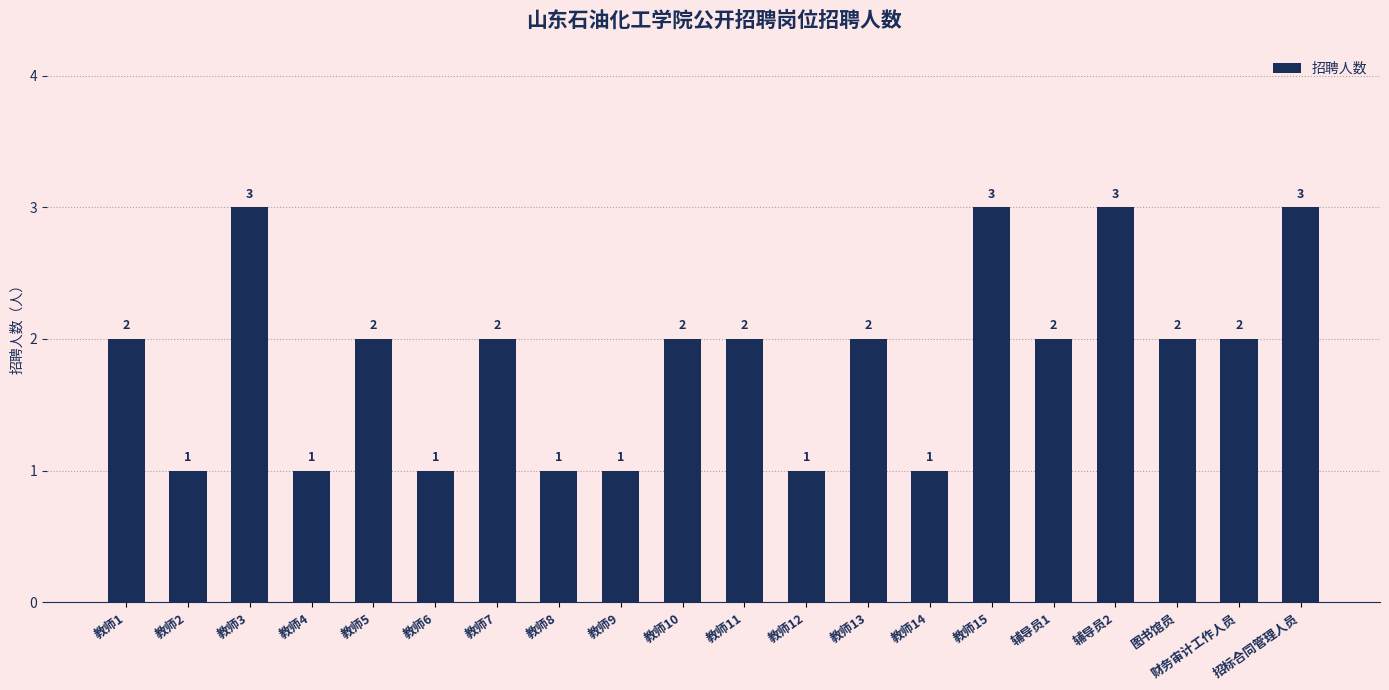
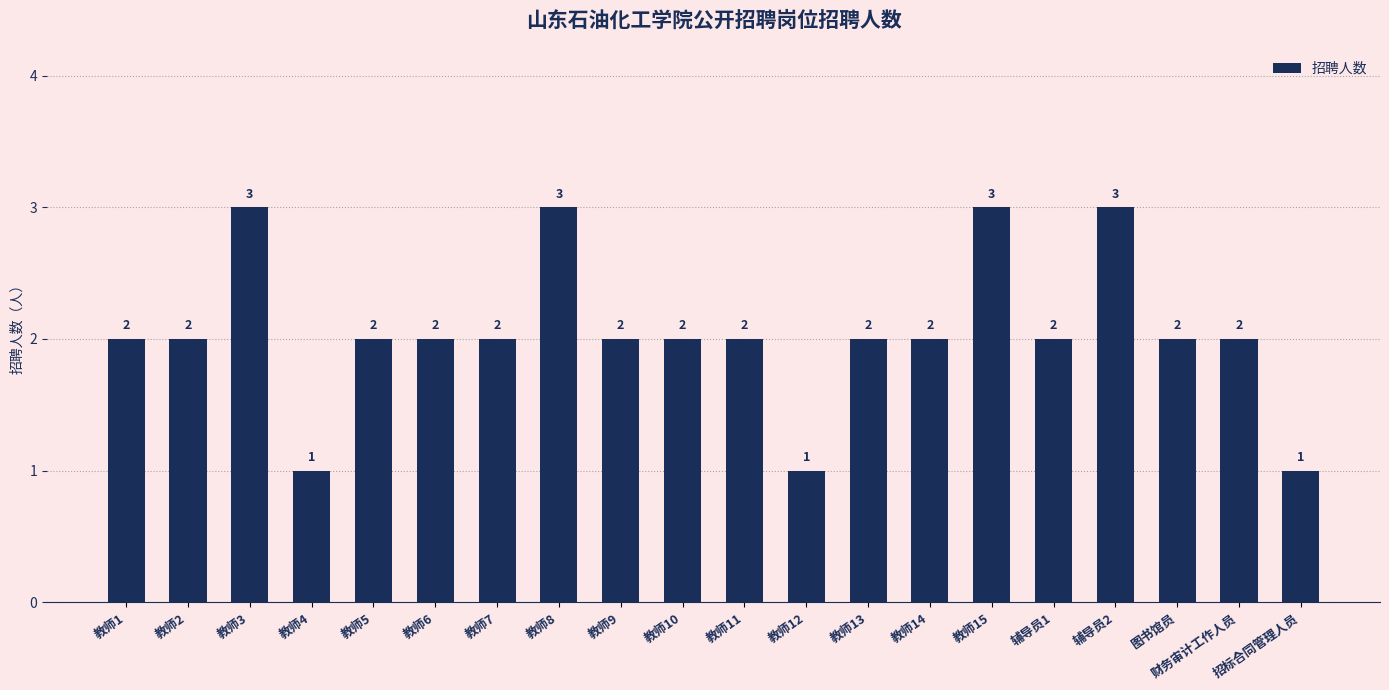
教师2: 1 -> 2
教师6: 1 -> 2
教师8: 1 -> 3
教师9: 1 -> 2
教师14: 1 -> 2
招标合同管理人员: 3 -> 1
